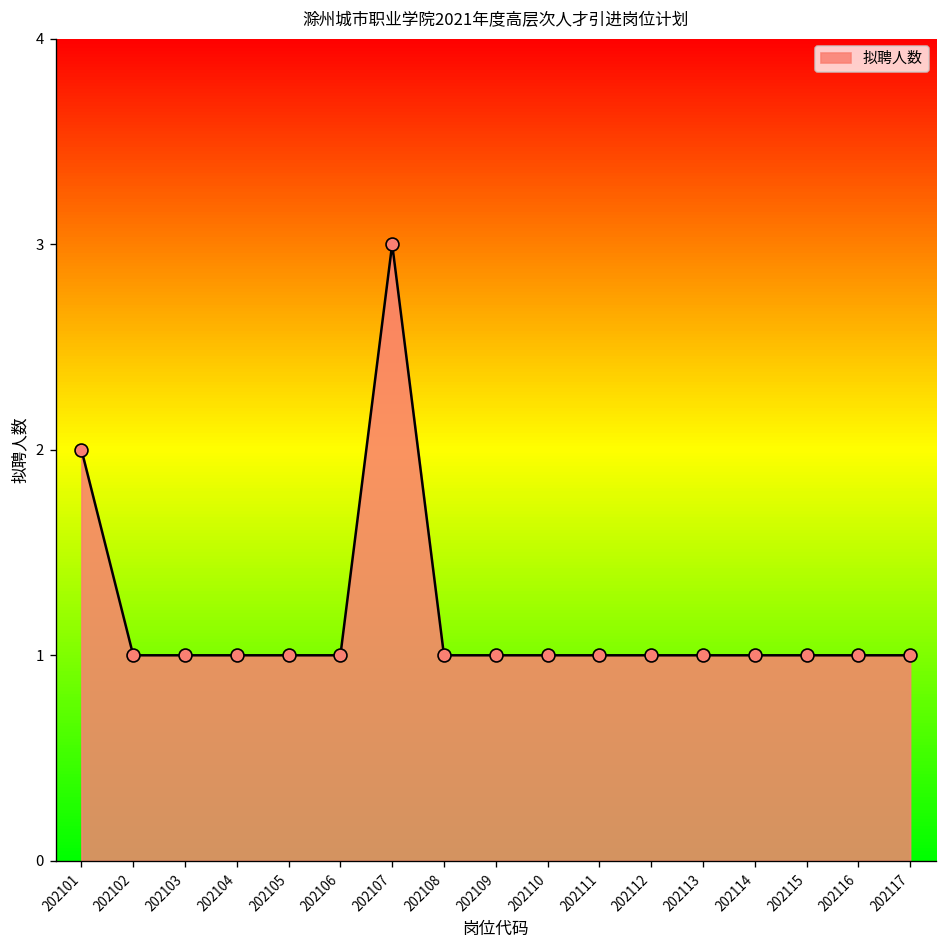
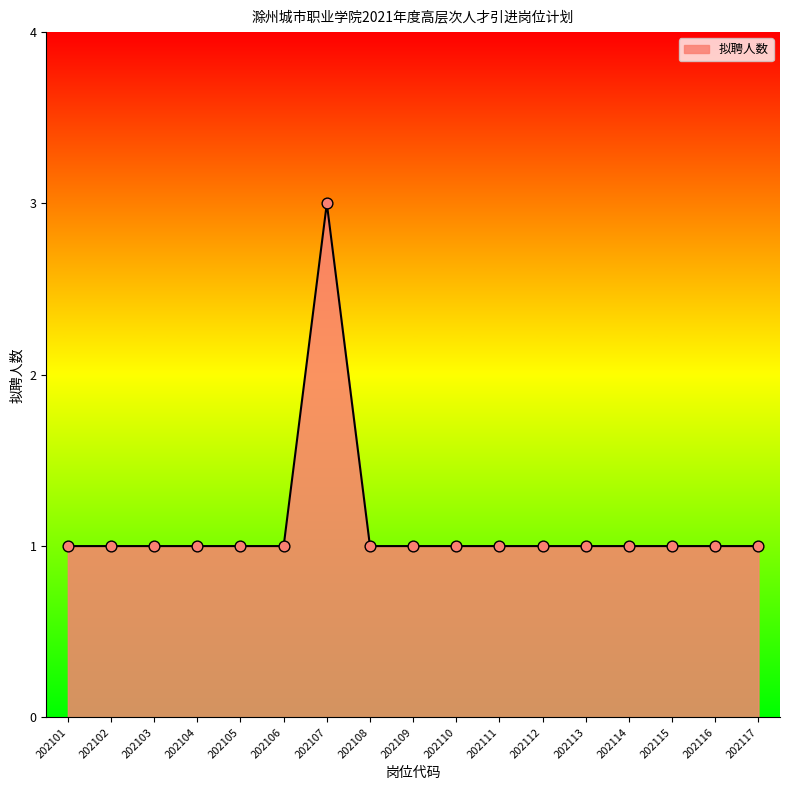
202101: 2 -> 1
